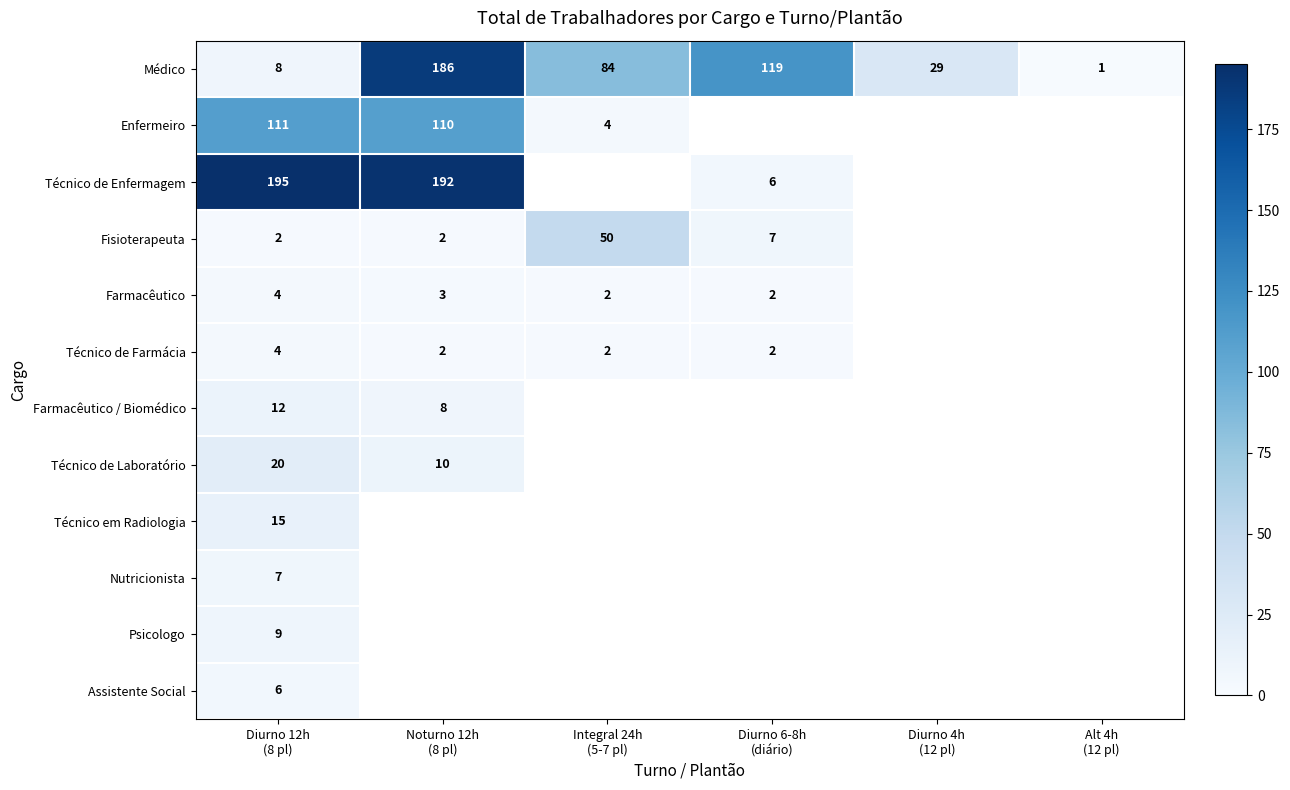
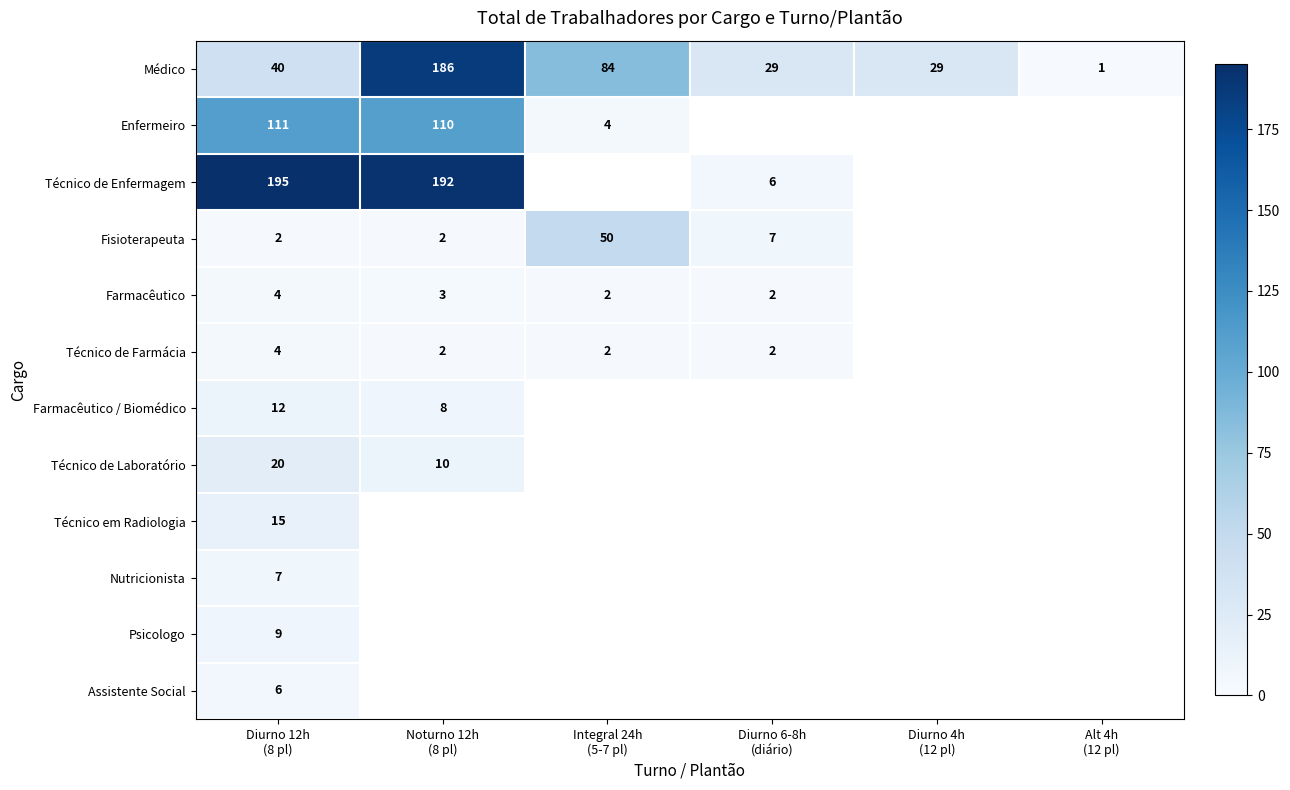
Médico, Diurno 12h (8 pl): 8 -> 40
Médico, Diurno 6-8h (diário): 119 -> 29
